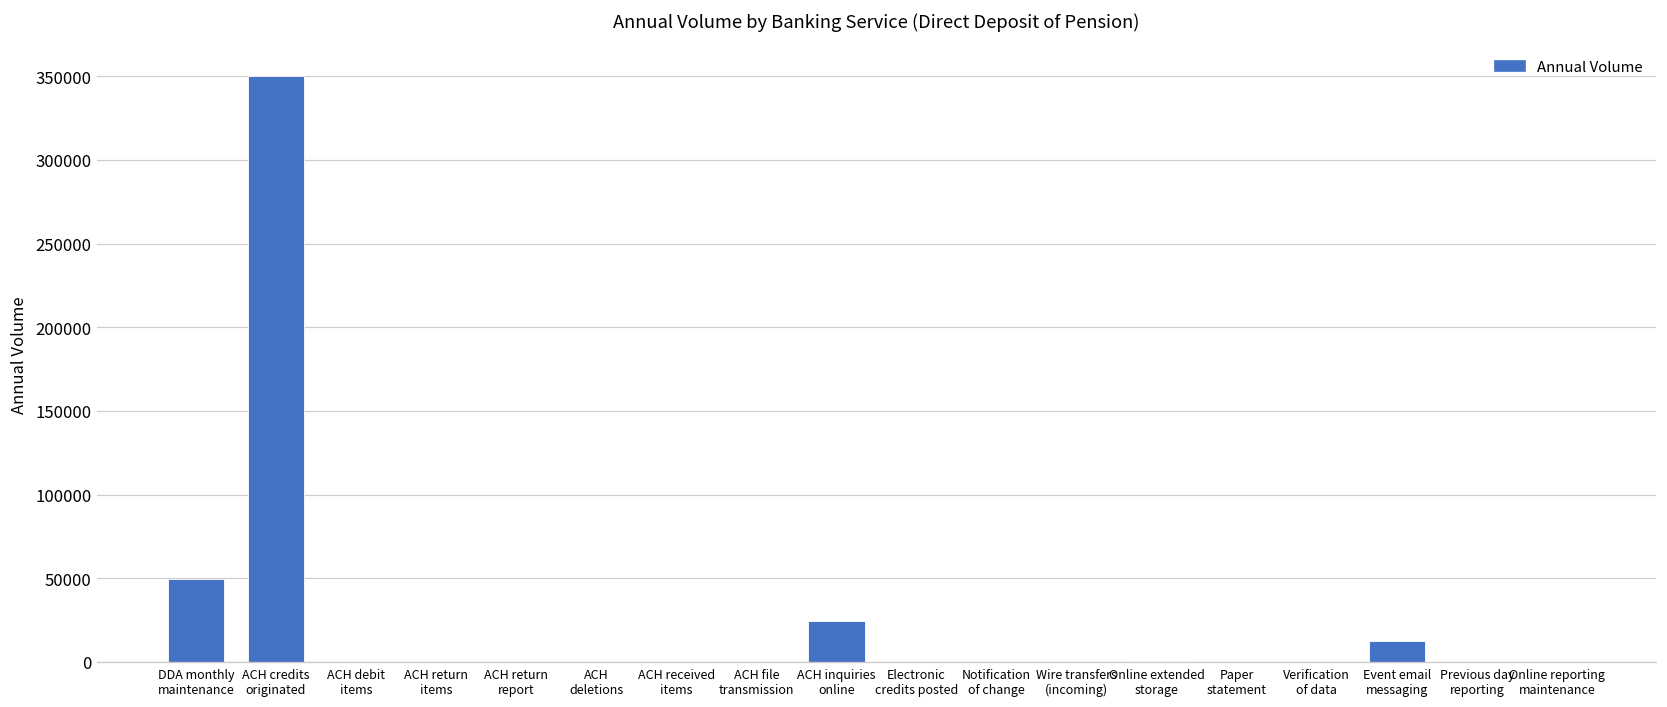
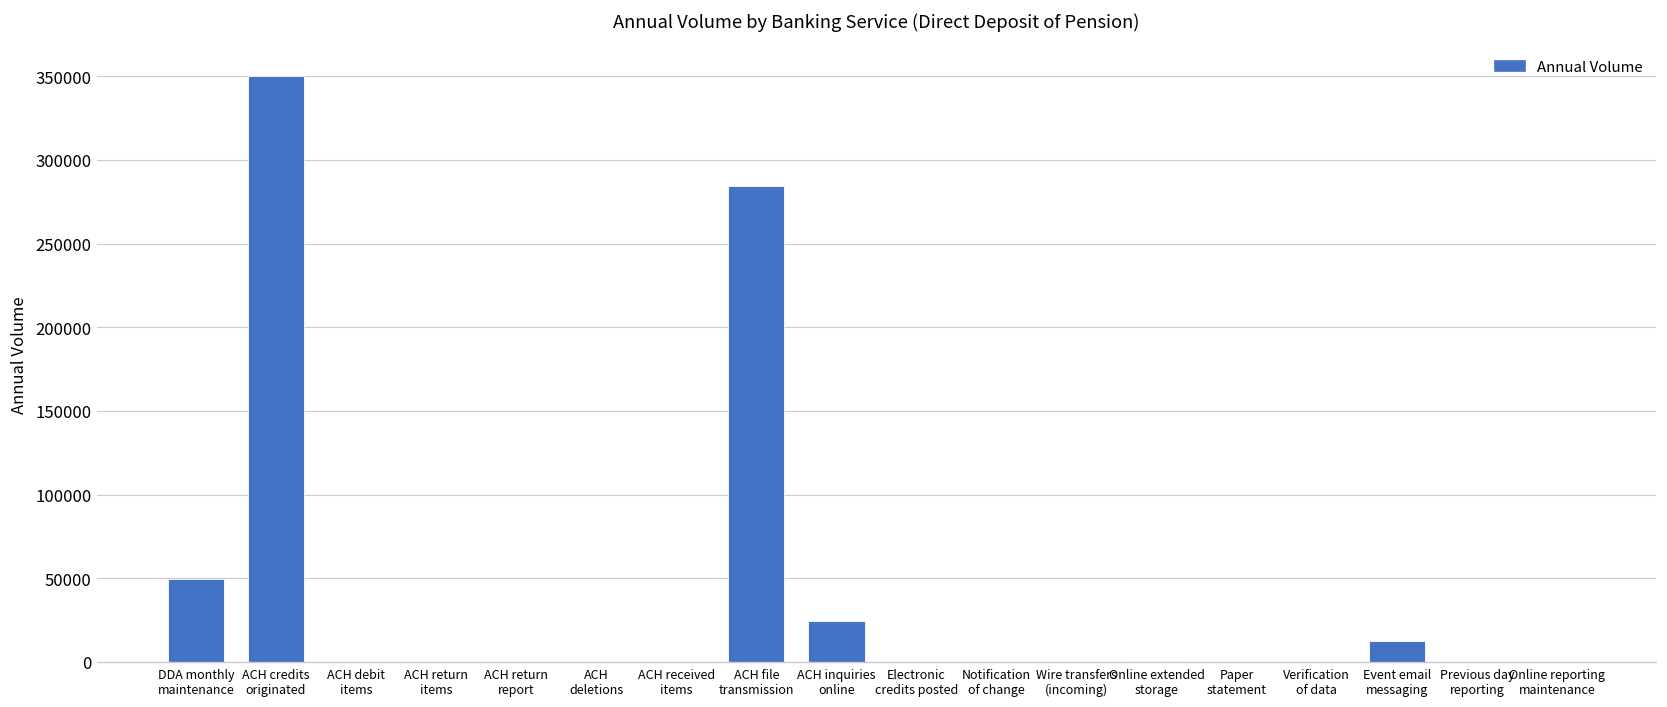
ACH file transmission: 0 -> 284000
